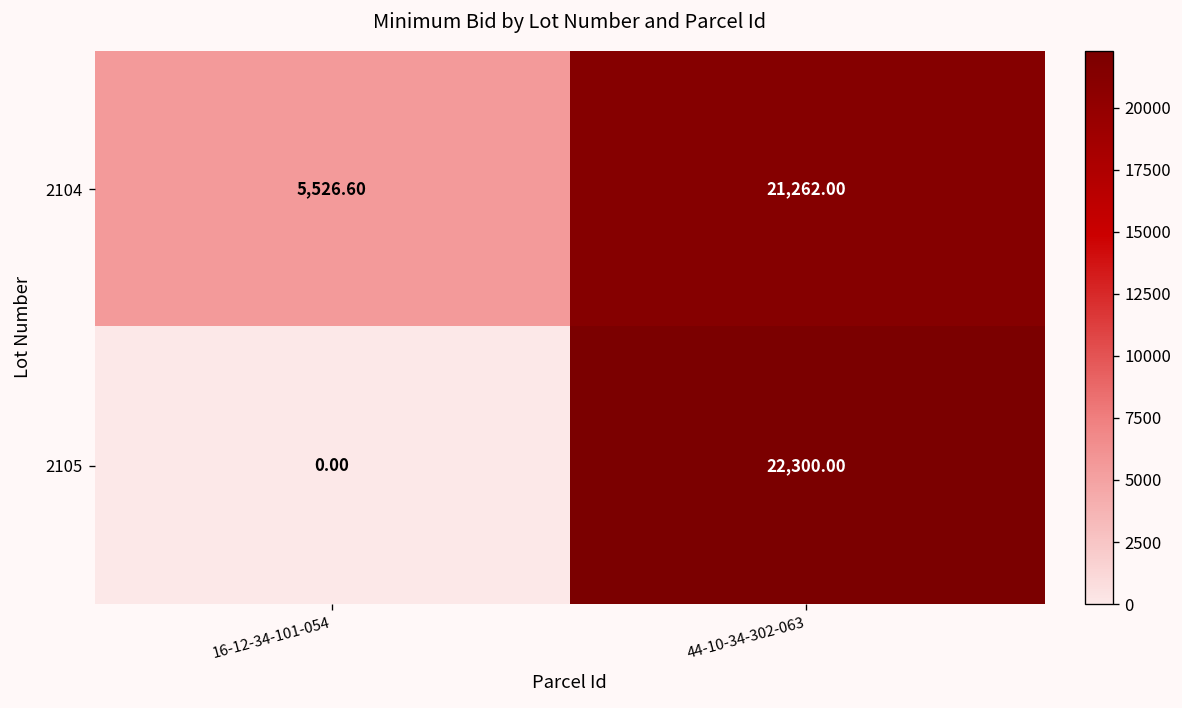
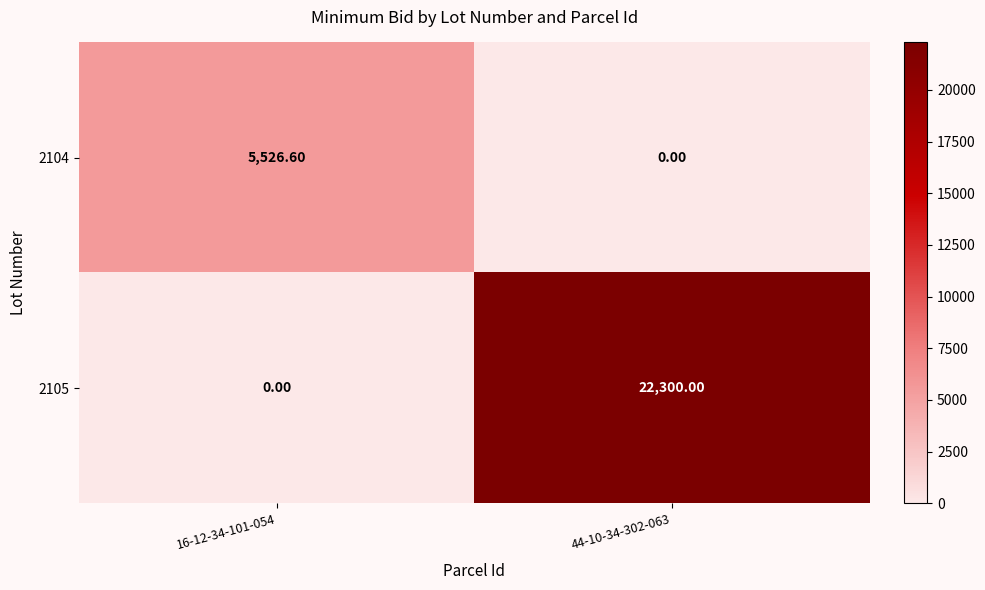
2104, 44-10-34-302-063: 21,262.00 -> 0.00
